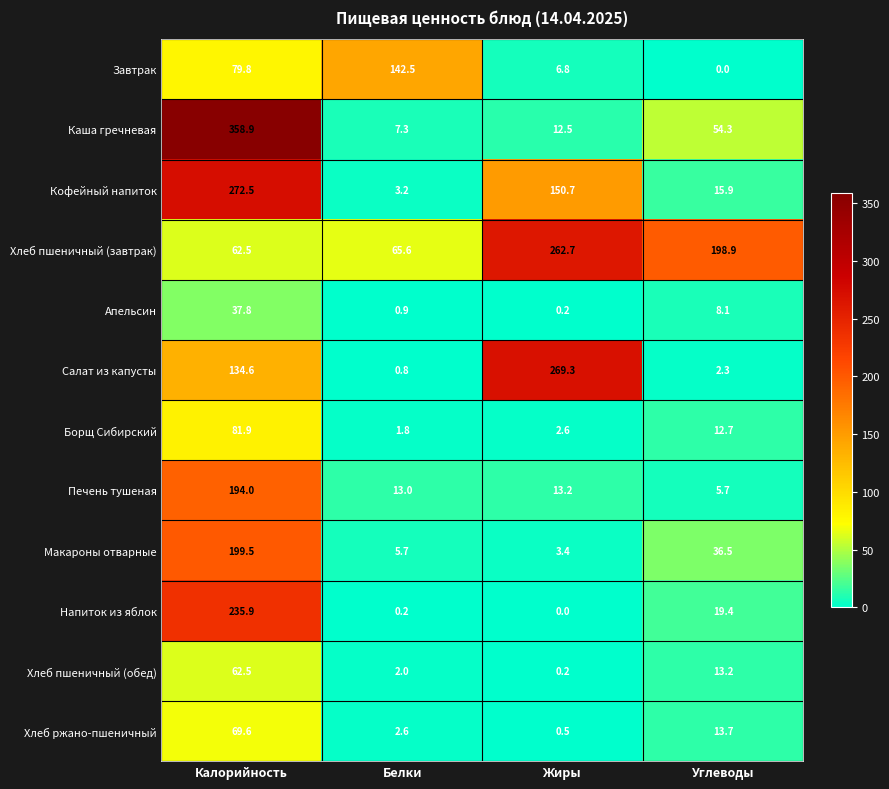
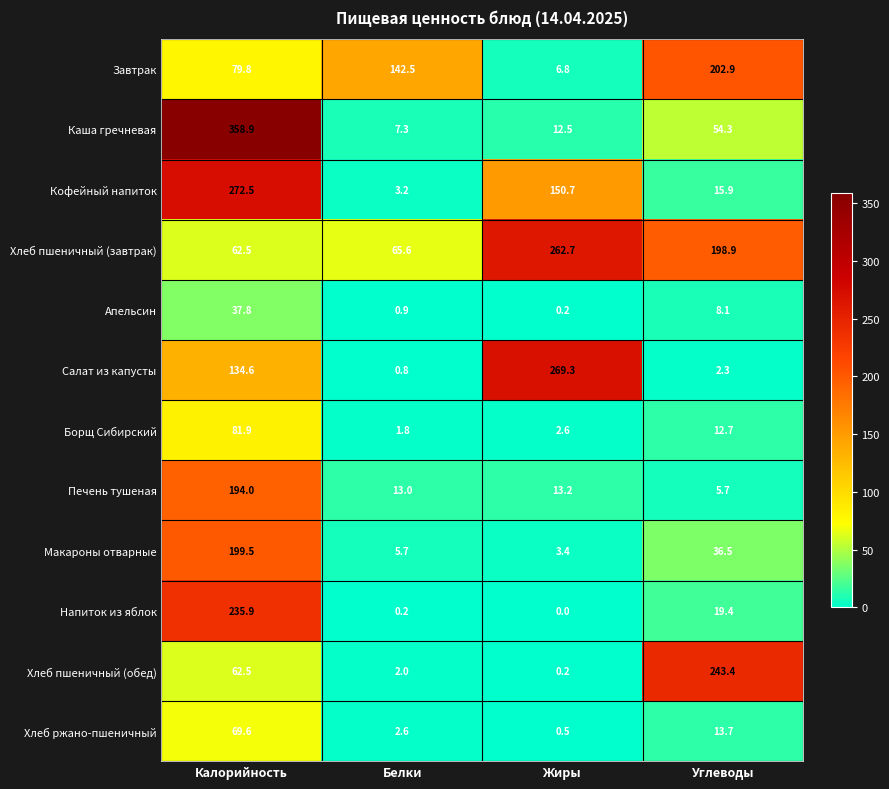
Завтрак, Углеводы: 0.0 -> 202.9
Хлеб пшеничный (обед), Углеводы: 13.2 -> 243.4
